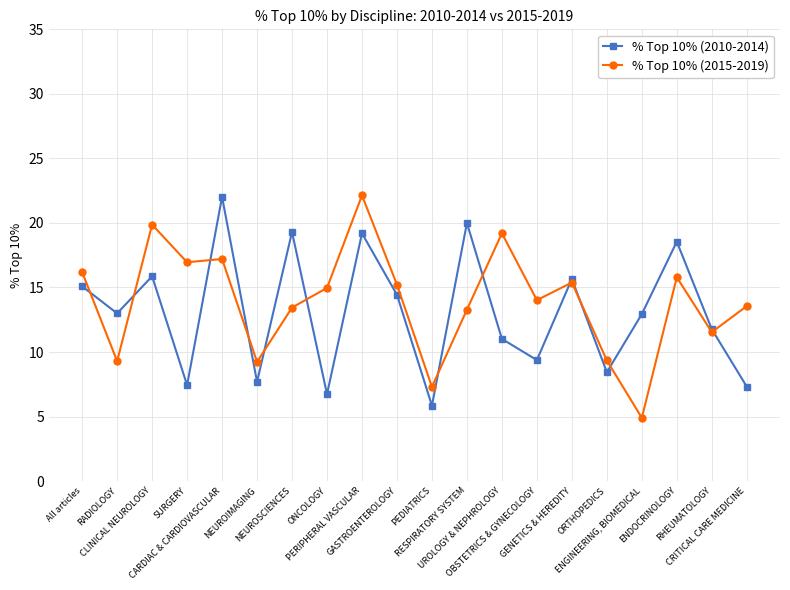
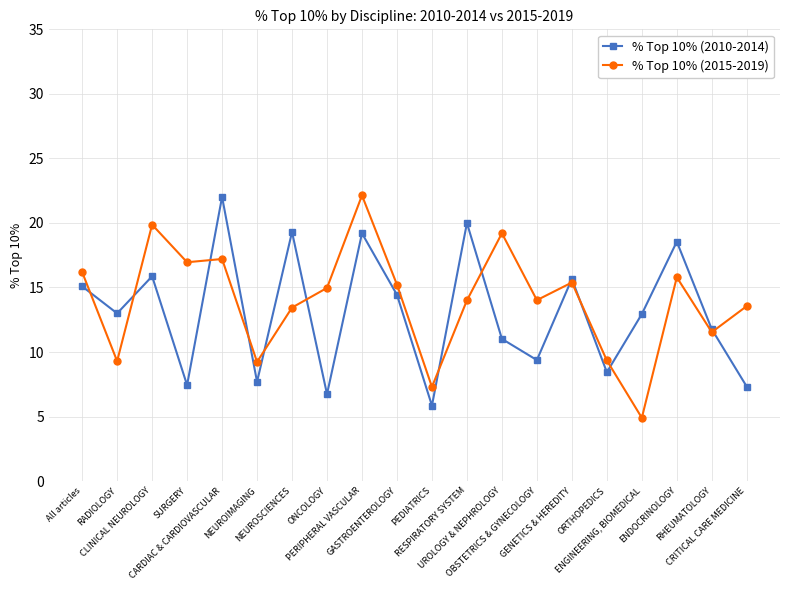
% Top 10% (2015-2019), RESPIRATORY SYSTEM: 13.3 -> 14.0
